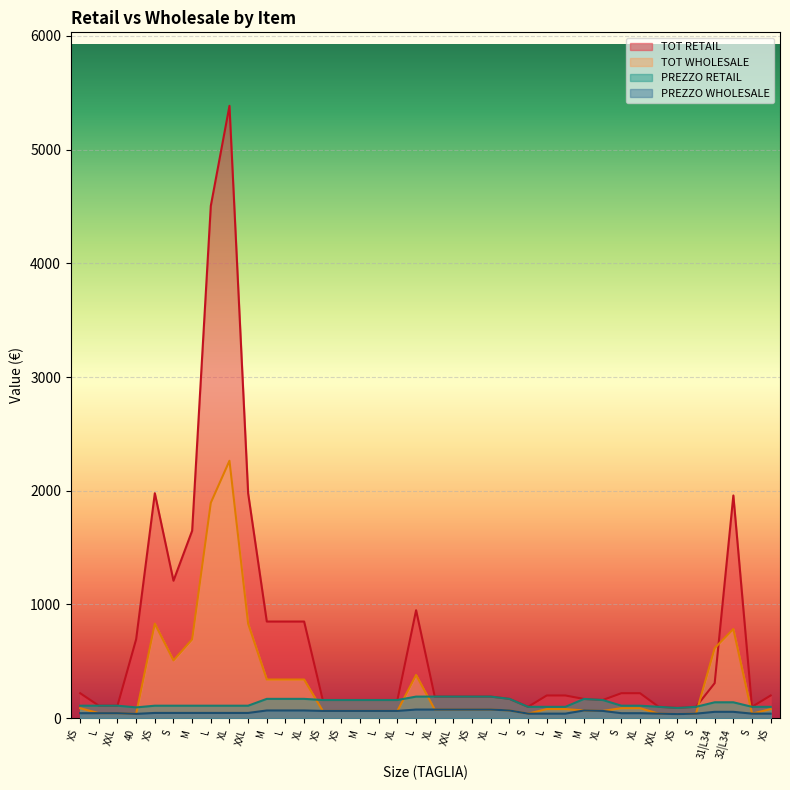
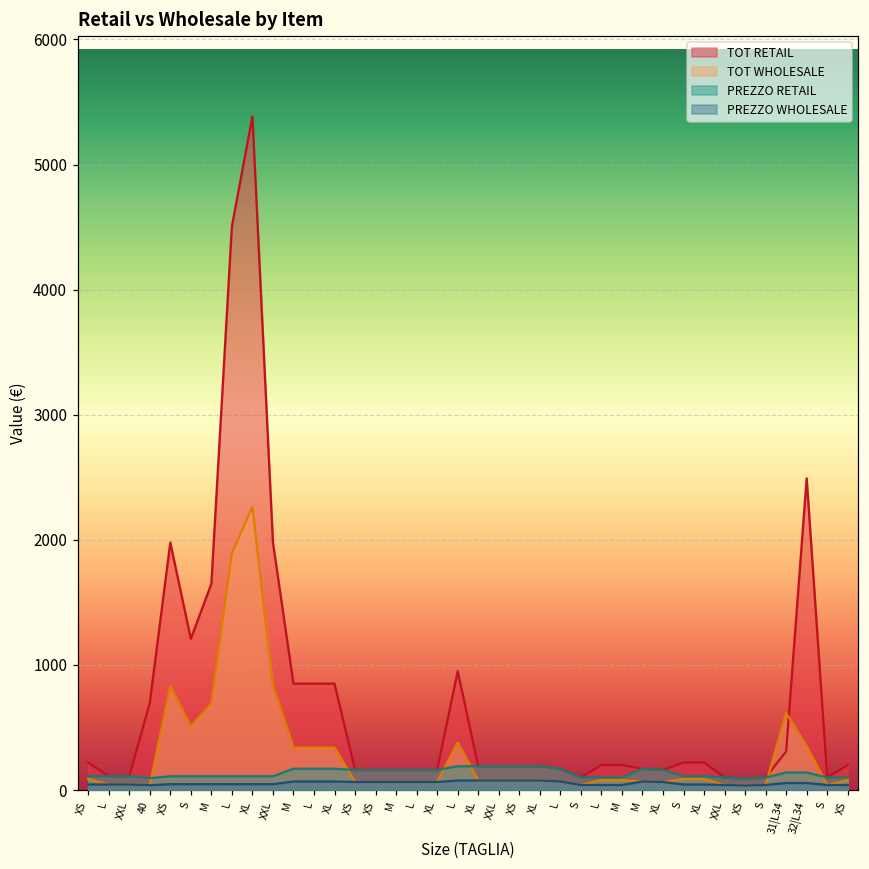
TOT RETAIL, 32|L34: 1960 -> 2490
TOT WHOLESALE, 32|L34: 780 -> 350
